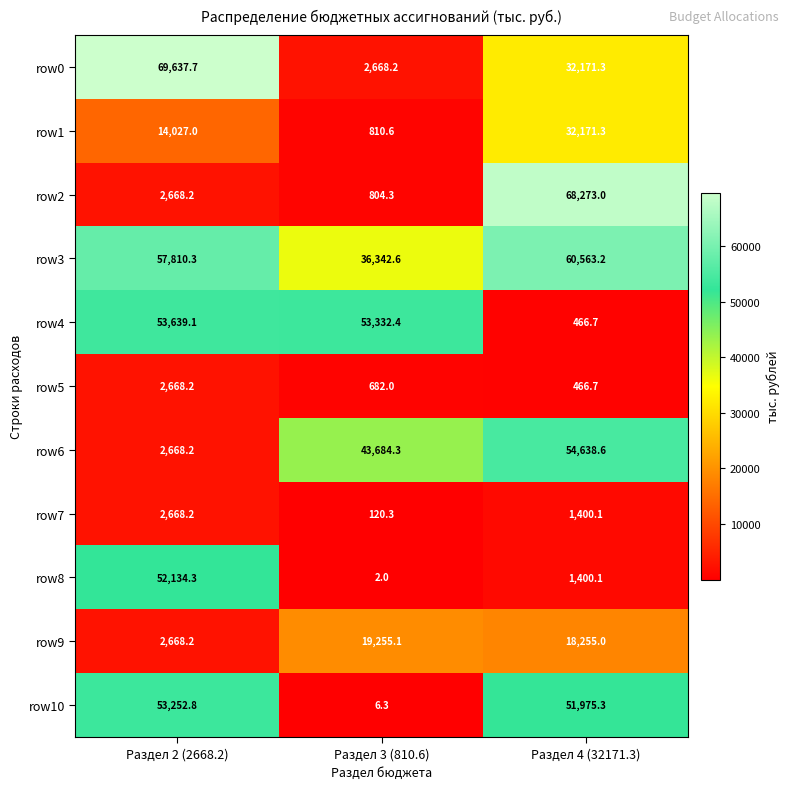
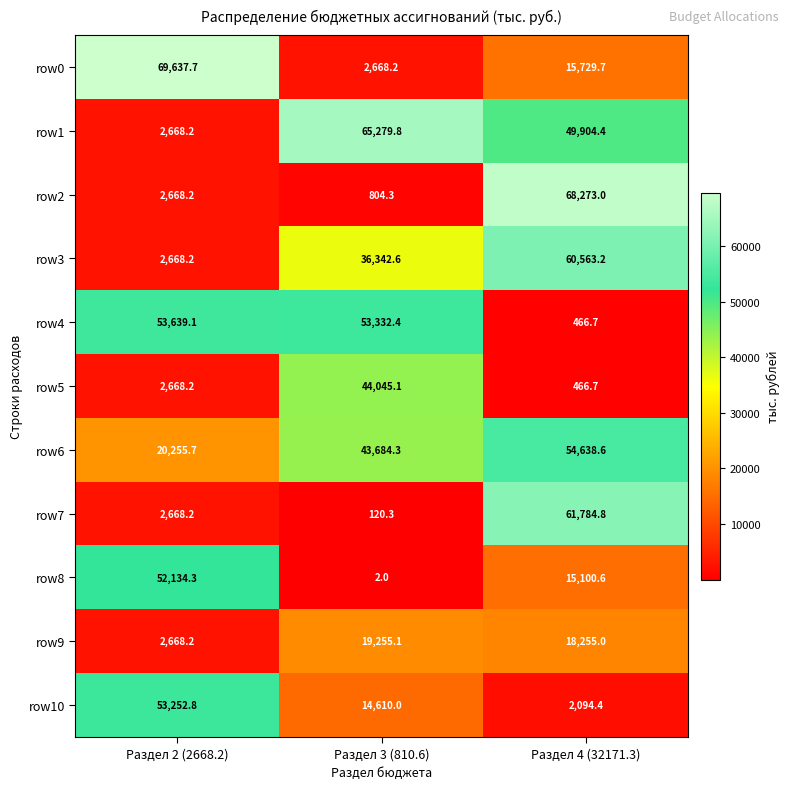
row0, Раздел 4 (32171.3): 32,171.3 -> 15,729.7
row1, Раздел 2 (2668.2): 14,027.0 -> 2,668.2
row1, Раздел 3 (810.6): 810.6 -> 65,279.8
row1, Раздел 4 (32171.3): 32,171.3 -> 49,904.4
row3, Раздел 2 (2668.2): 57,810.3 -> 2,668.2
row5, Раздел 3 (810.6): 682.0 -> 44,045.1
row6, Раздел 2 (2668.2): 2,668.2 -> 20,255.7
row7, Раздел 4 (32171.3): 1,400.1 -> 61,784.8
row8, Раздел 4 (32171.3): 1,400.1 -> 15,100.6
row10, Раздел 3 (810.6): 6.3 -> 14,610.0
row10, Раздел 4 (32171.3): 51,975.3 -> 2,094.4
